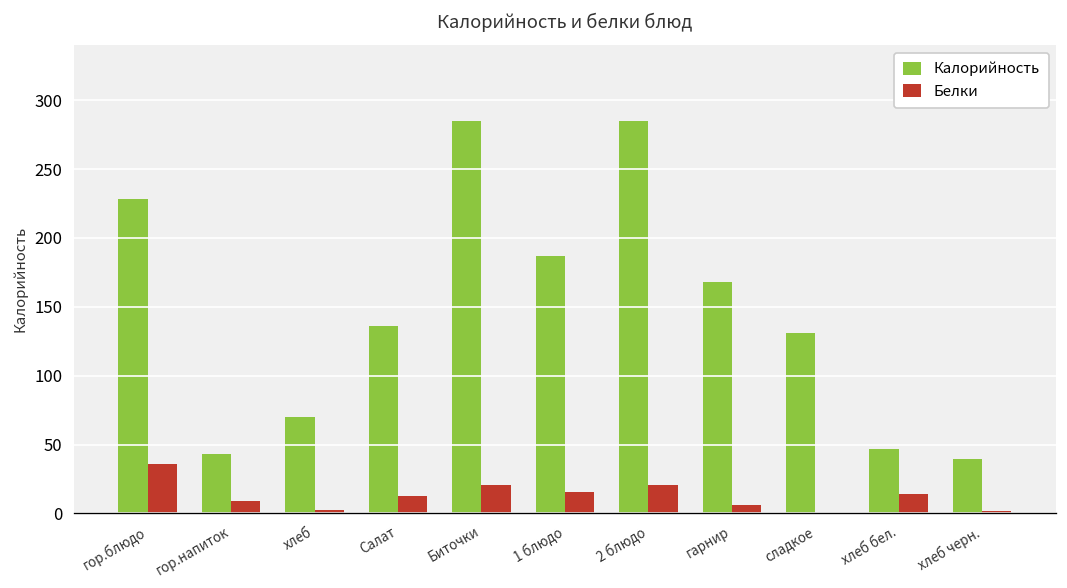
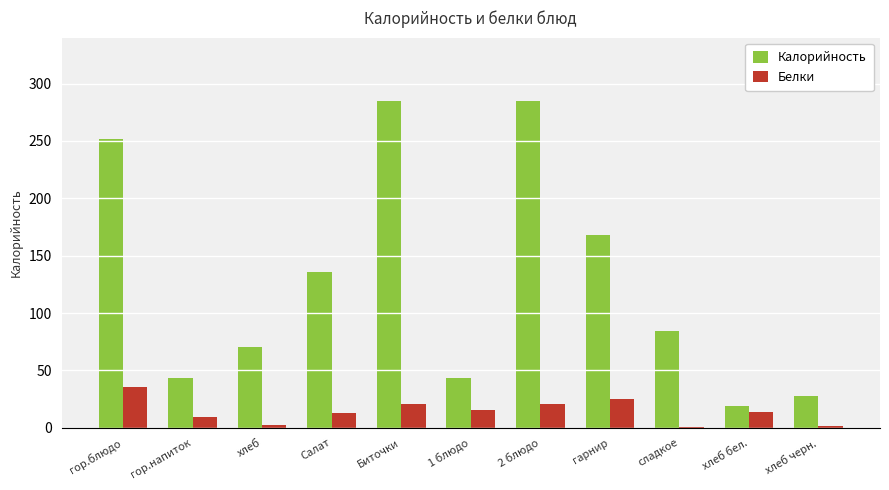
Калорийность, гор.блюдо: 228 -> 252
Калорийность, 1 блюдо: 187 -> 43
Белки, гарнир: 6 -> 26
Калорийность, сладкое: 131 -> 84
Калорийность, хлеб бел.: 47 -> 19
Калорийность, хлеб черн.: 40 -> 28
